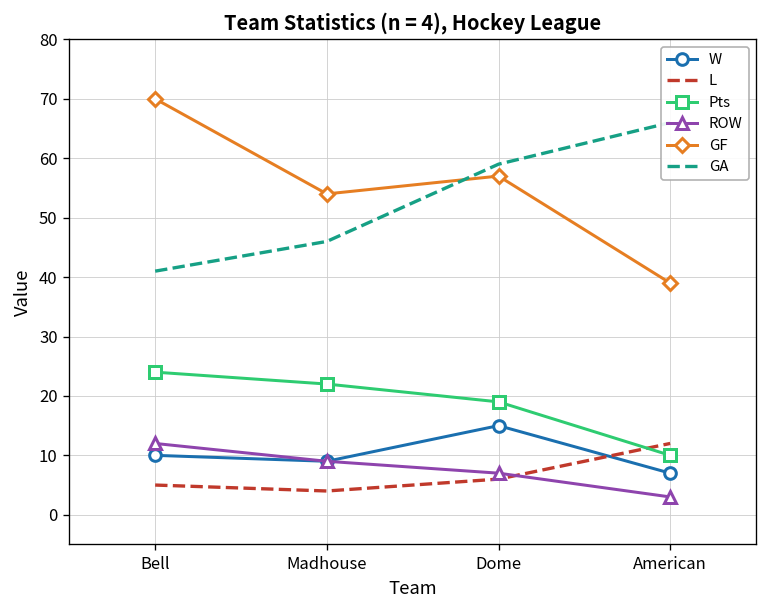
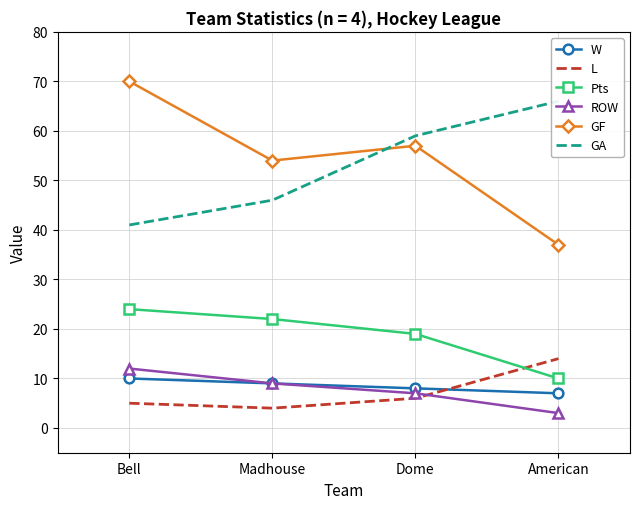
W, Dome: 15 -> 8
L, American: 12 -> 14
GF, American: 39 -> 37
